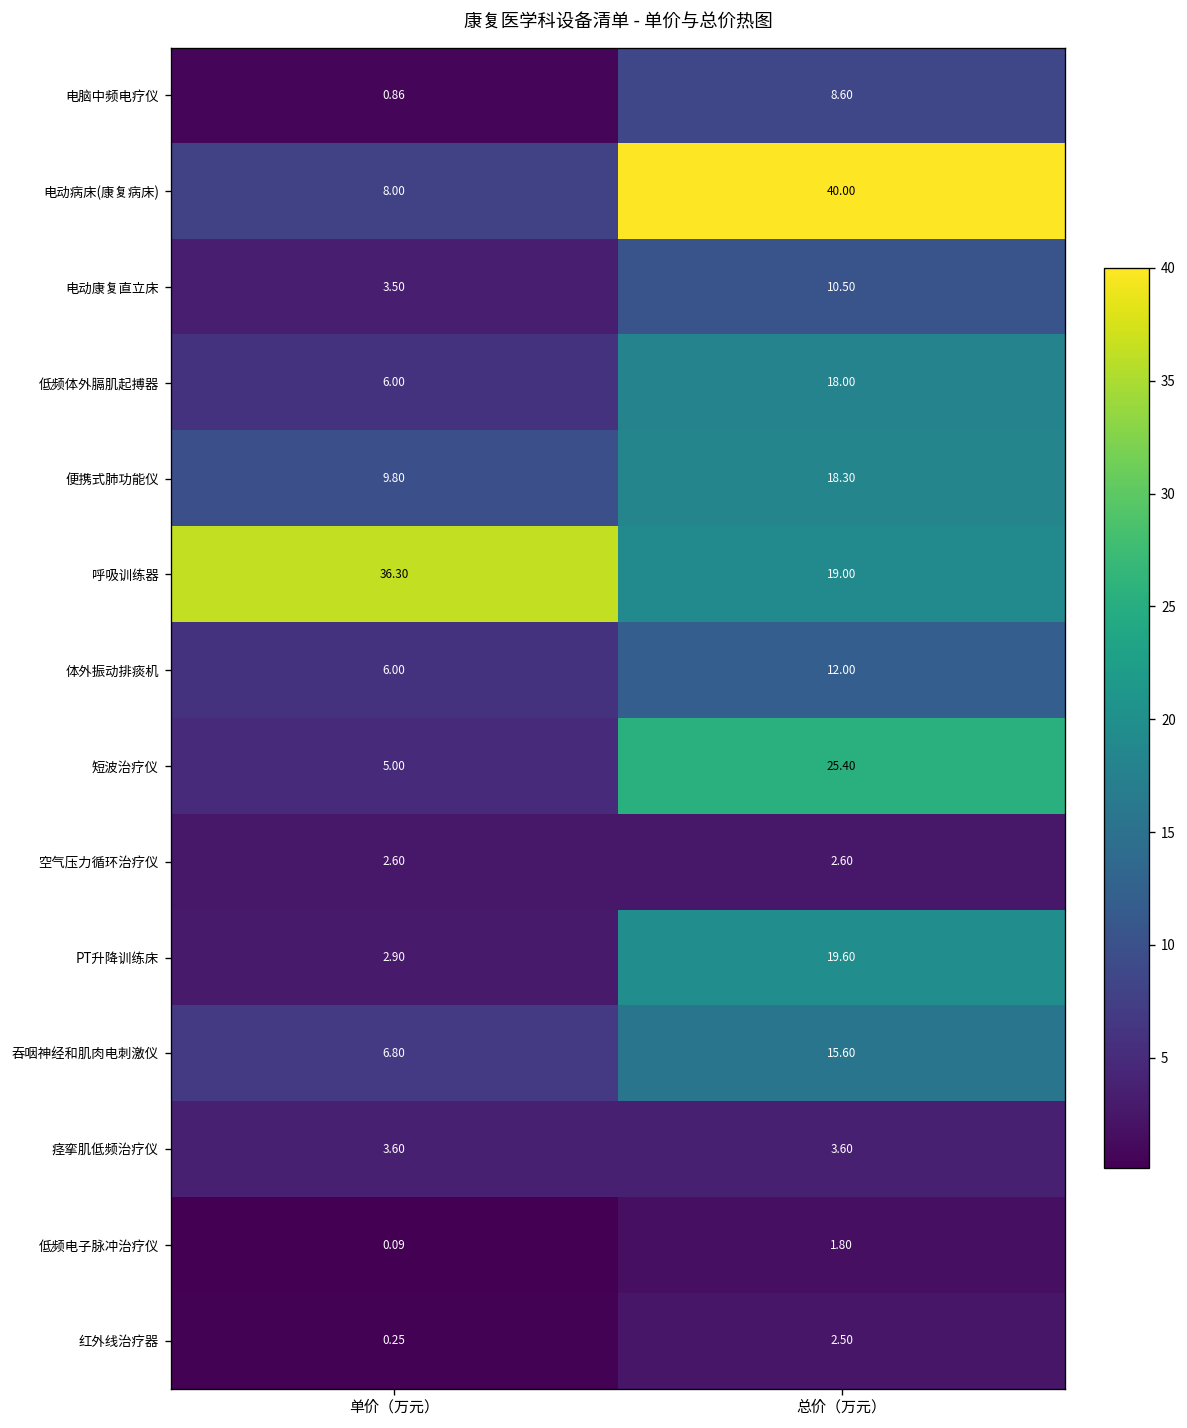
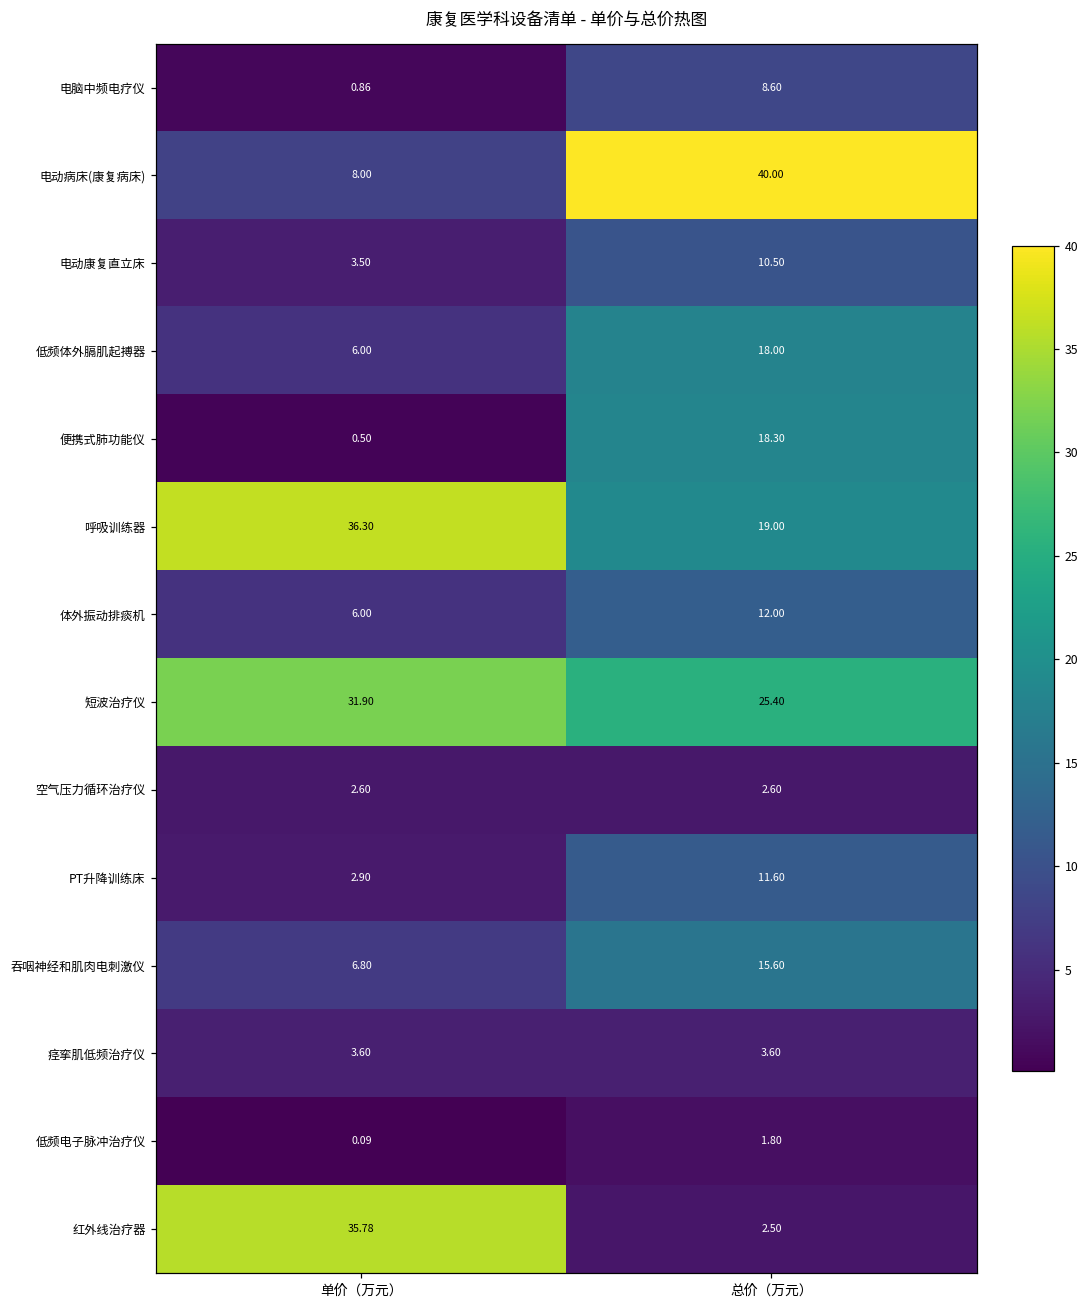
便携式肺功能仪, 单价（万元）: 9.80 -> 0.50
短波治疗仪, 单价（万元）: 5.00 -> 31.90
PT升降训练床, 总价（万元）: 19.60 -> 11.60
红外线治疗器, 单价（万元）: 0.25 -> 35.78
